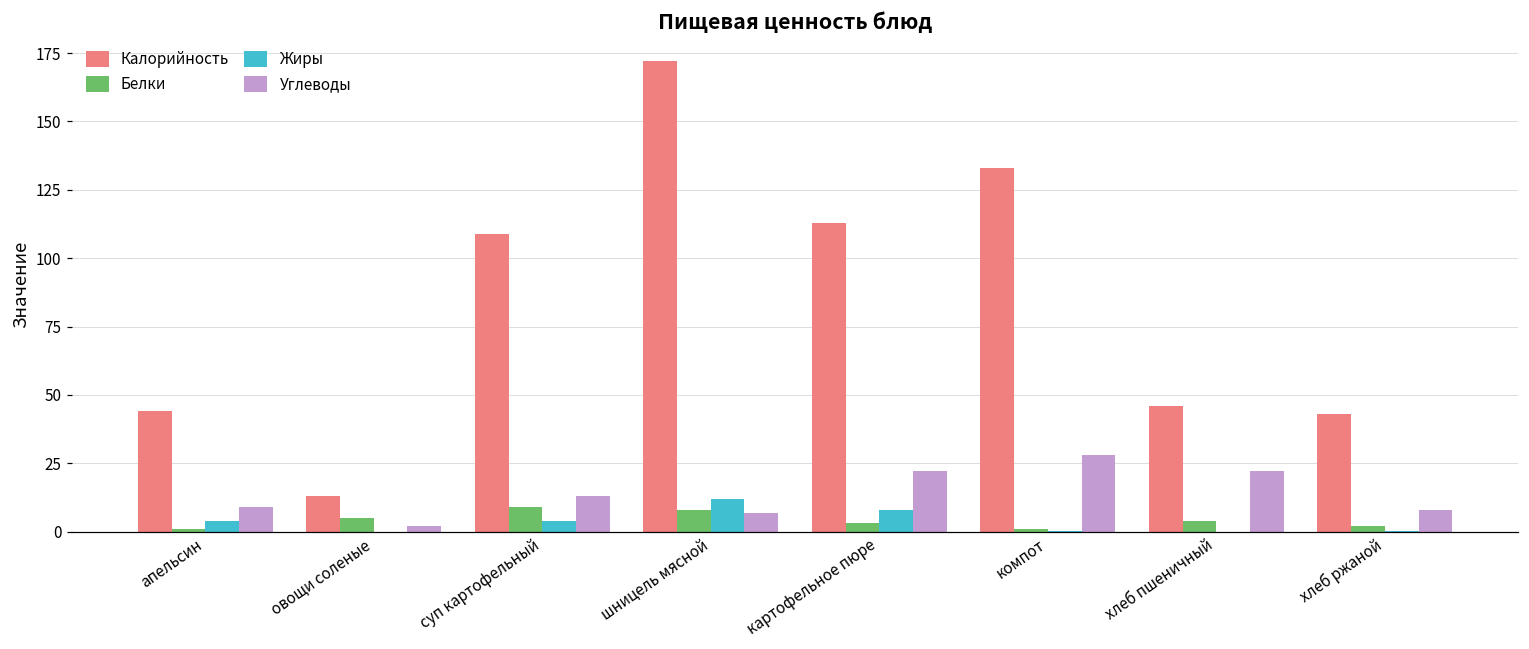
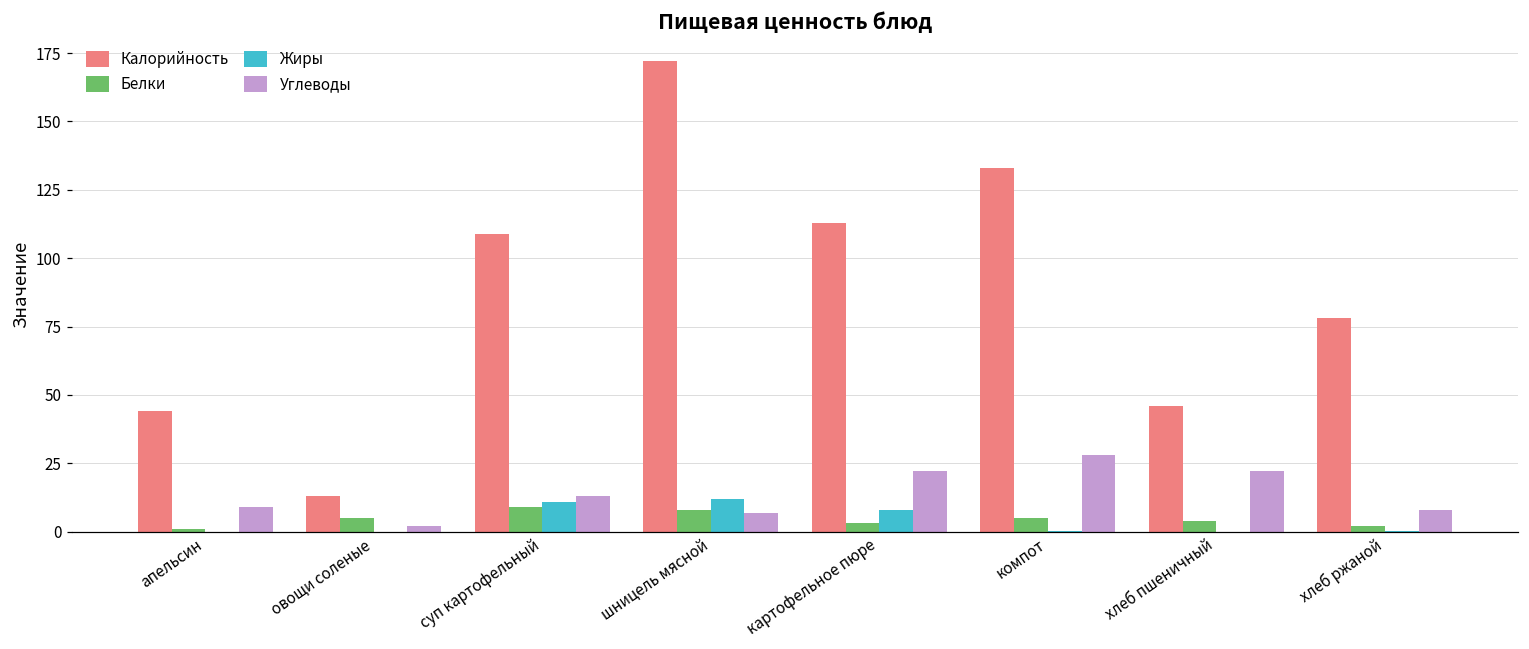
Жиры, апельсин: 4 -> 0
Жиры, суп картофельный: 4 -> 11
Белки, компот: 1 -> 5
Калорийность, хлеб ржаной: 43 -> 78
